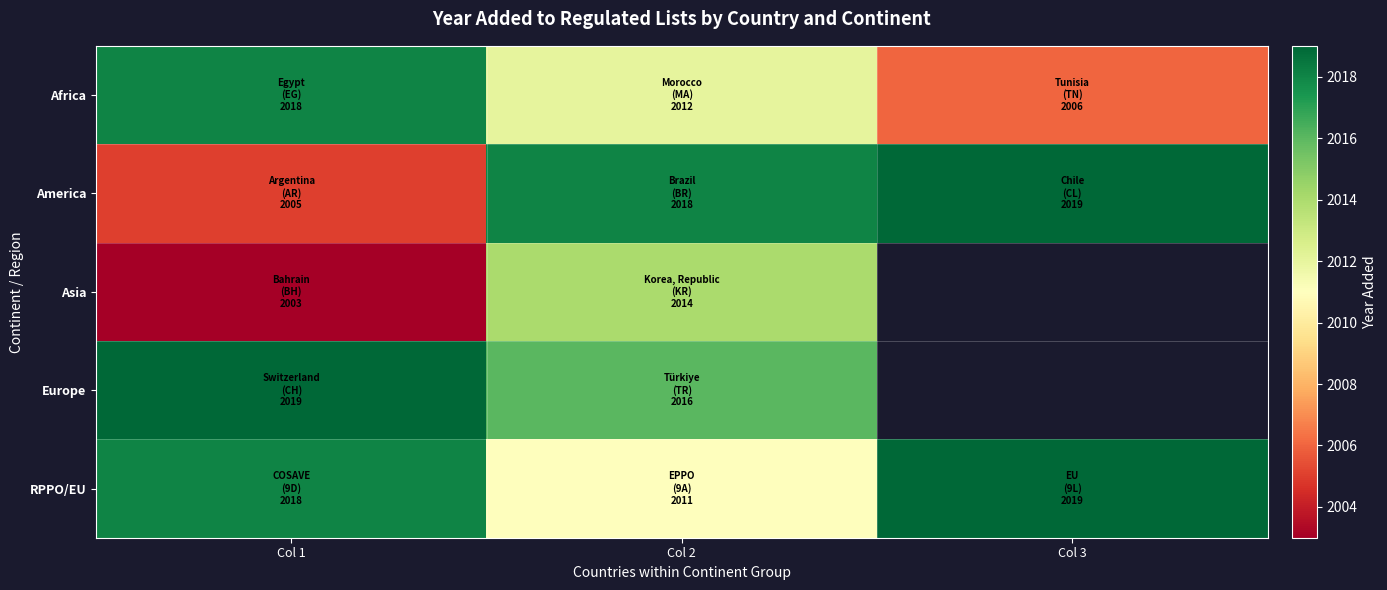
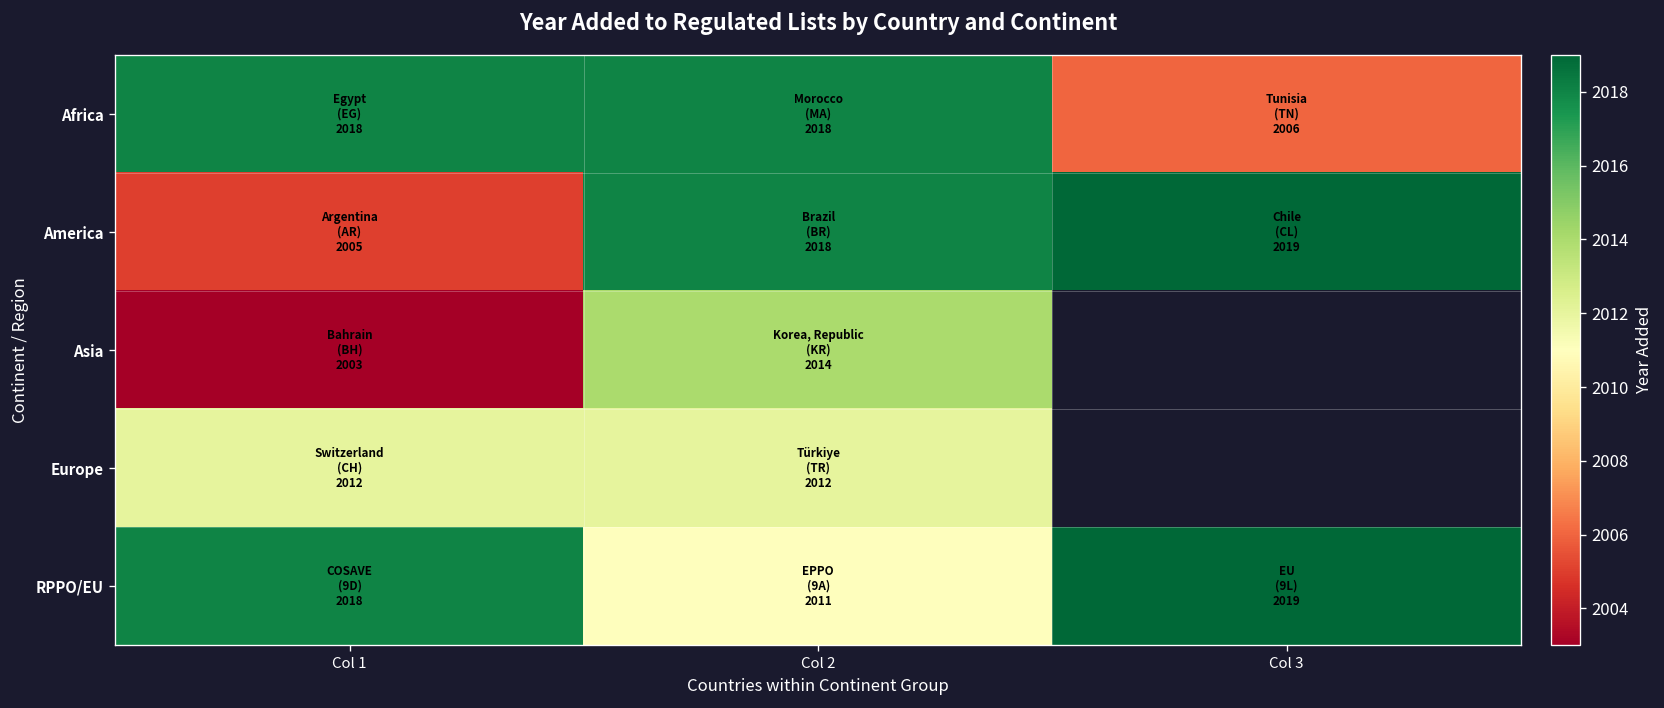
Africa, Col 2: 2012 -> 2018
Europe, Col 1: 2019 -> 2012
Europe, Col 2: 2016 -> 2012
